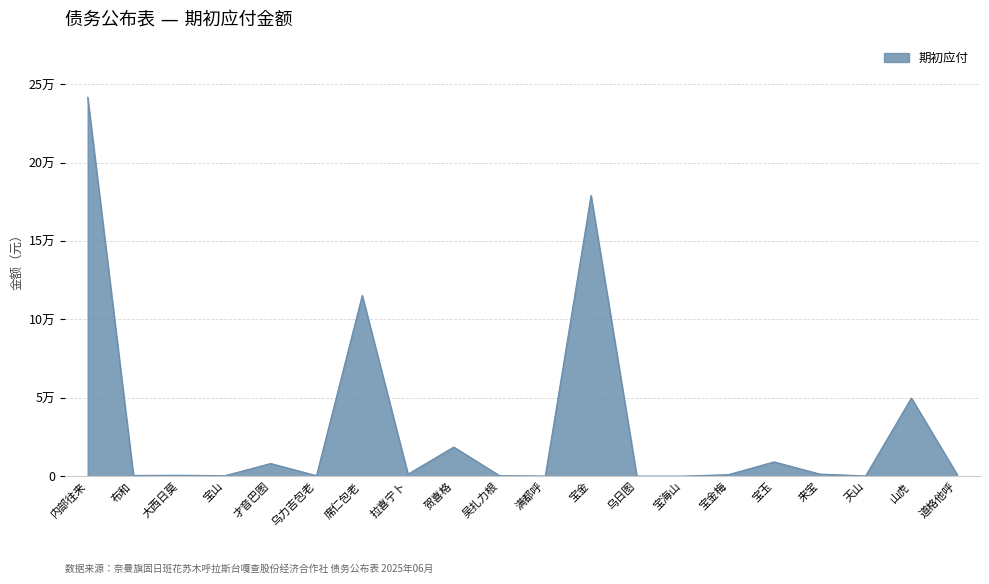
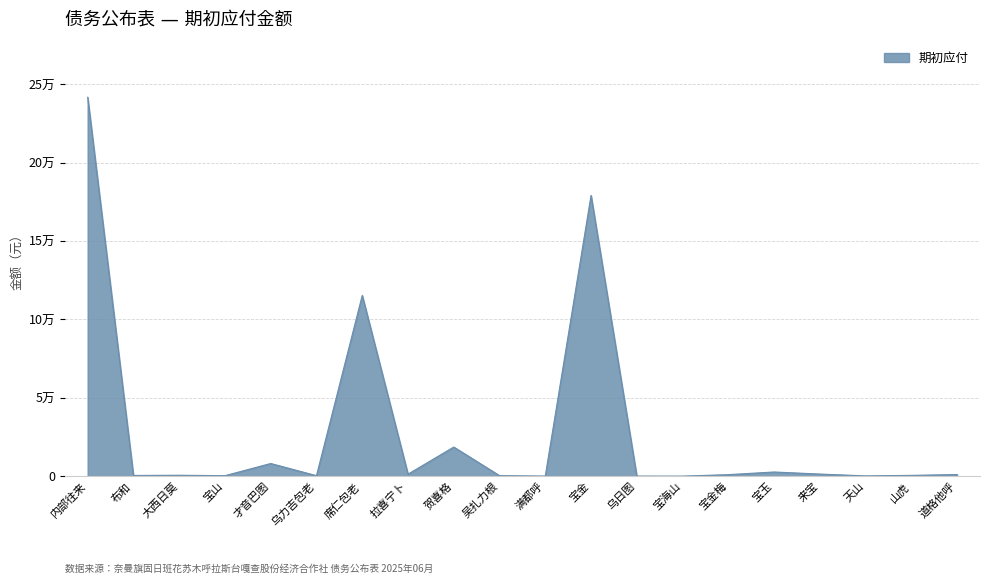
宝玉: 0.9万 -> 0.3万
山虎: 5.0万 -> 0.0万
